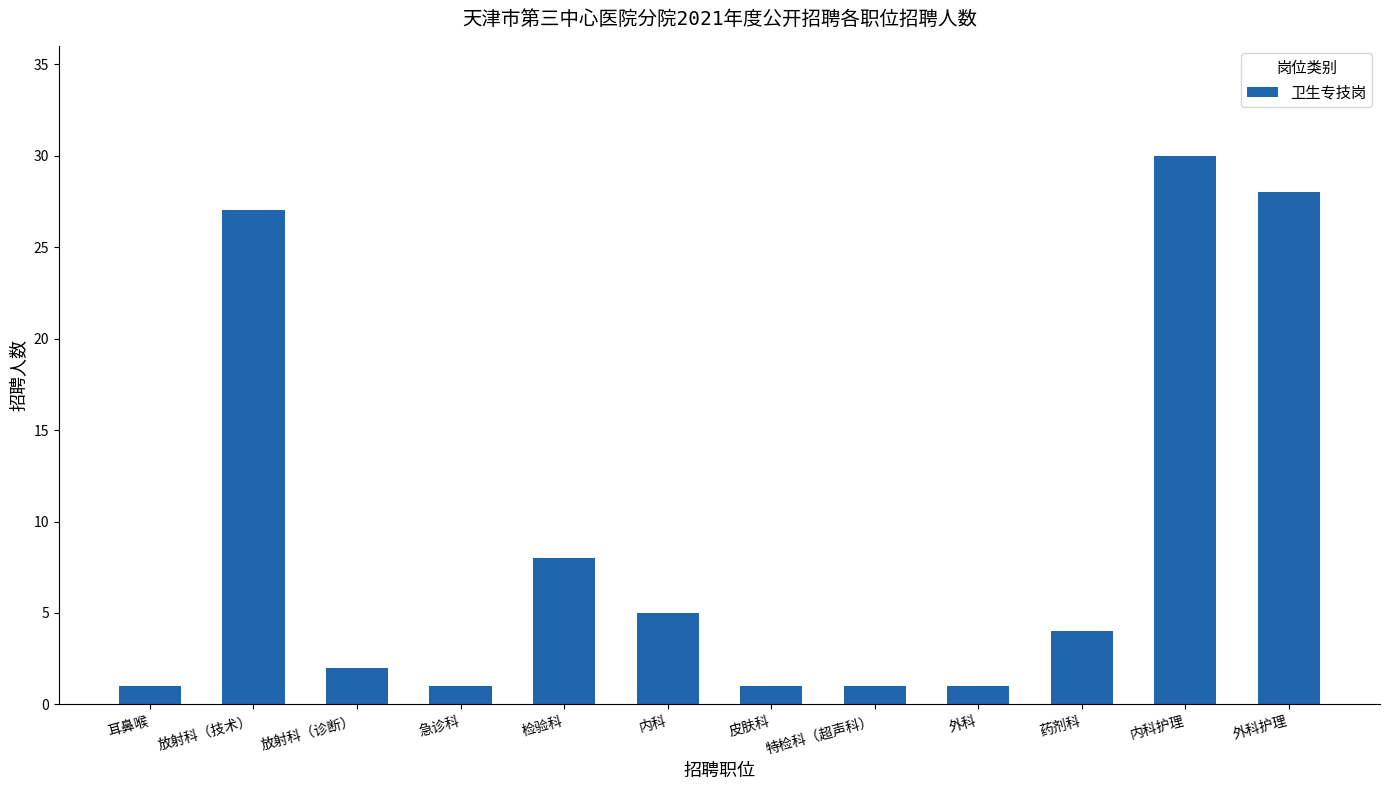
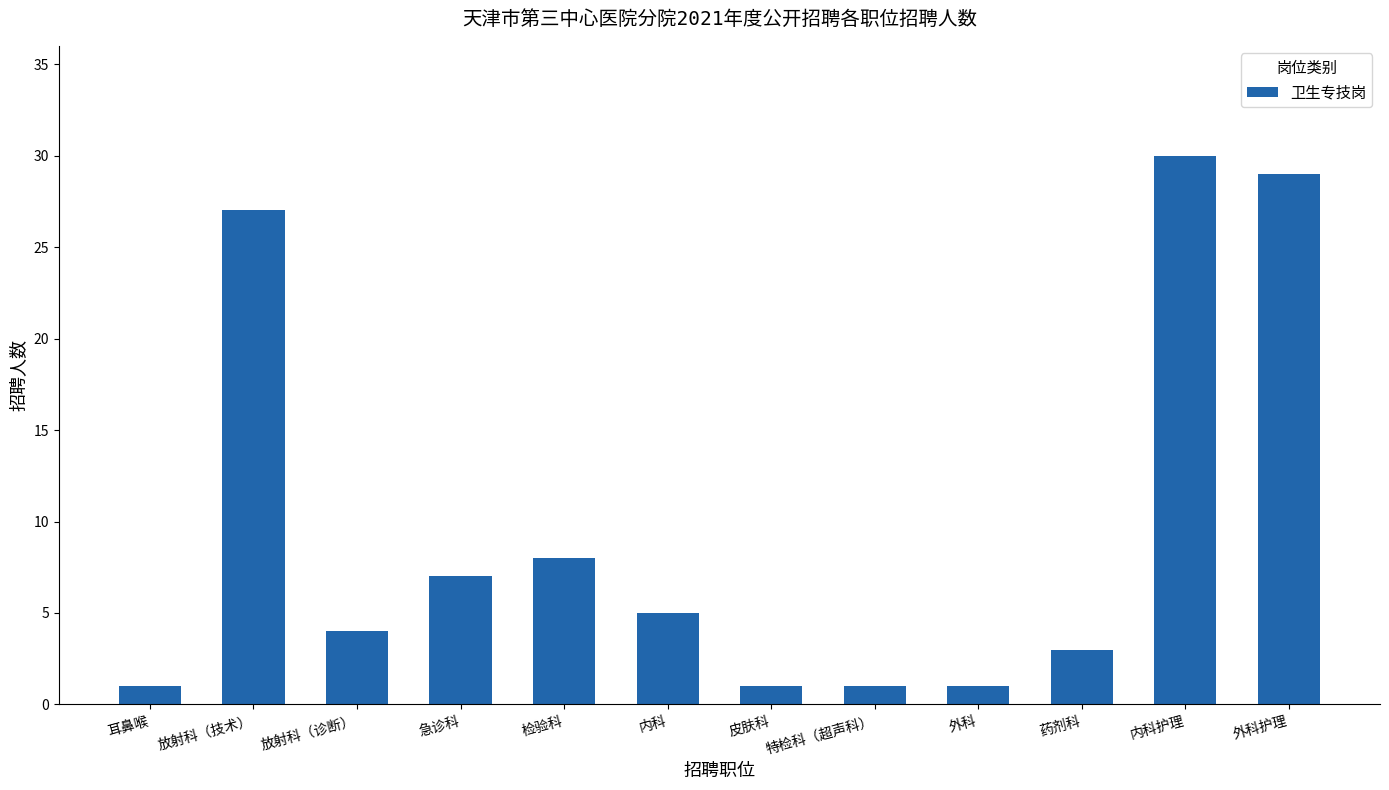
放射科（诊断）: 2 -> 4
急诊科: 1 -> 7
药剂科: 4 -> 3
外科护理: 28 -> 29
